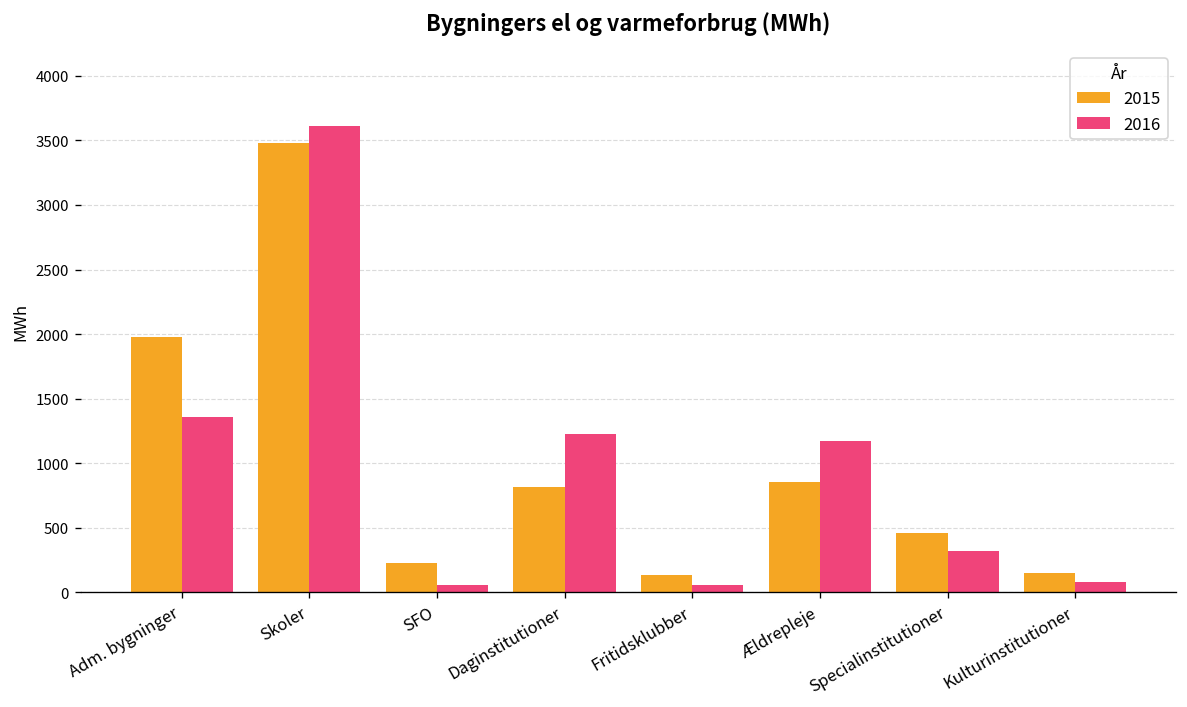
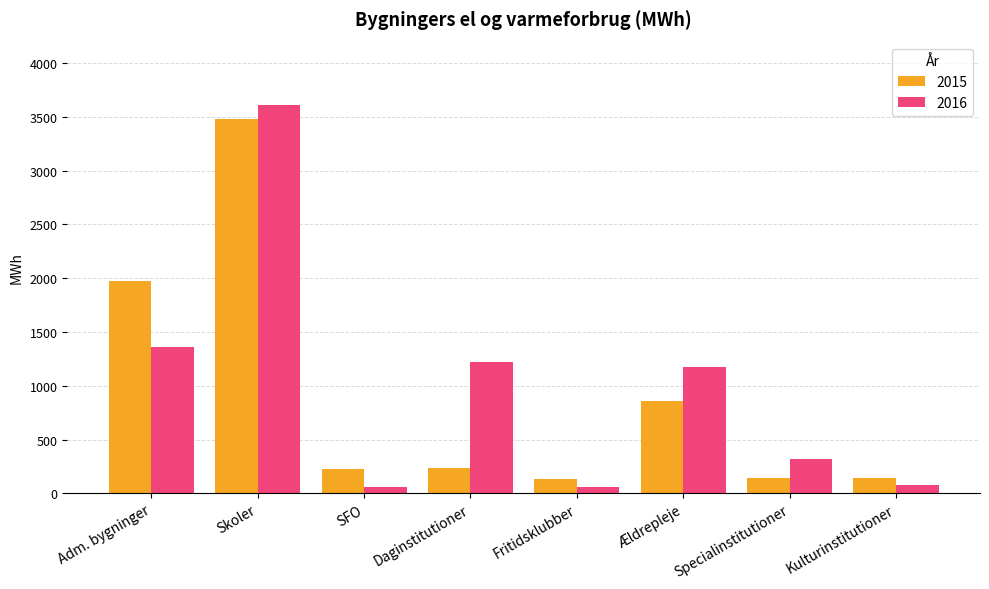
2015, Daginstitutioner: 820 -> 240
2015, Specialinstitutioner: 460 -> 140
